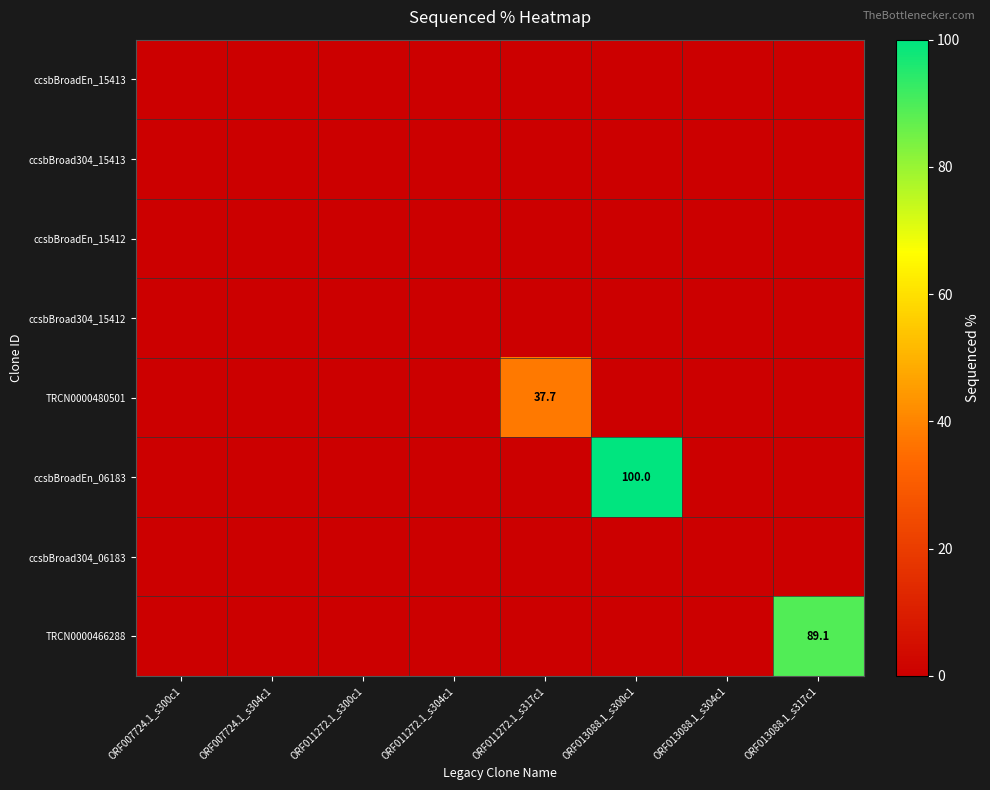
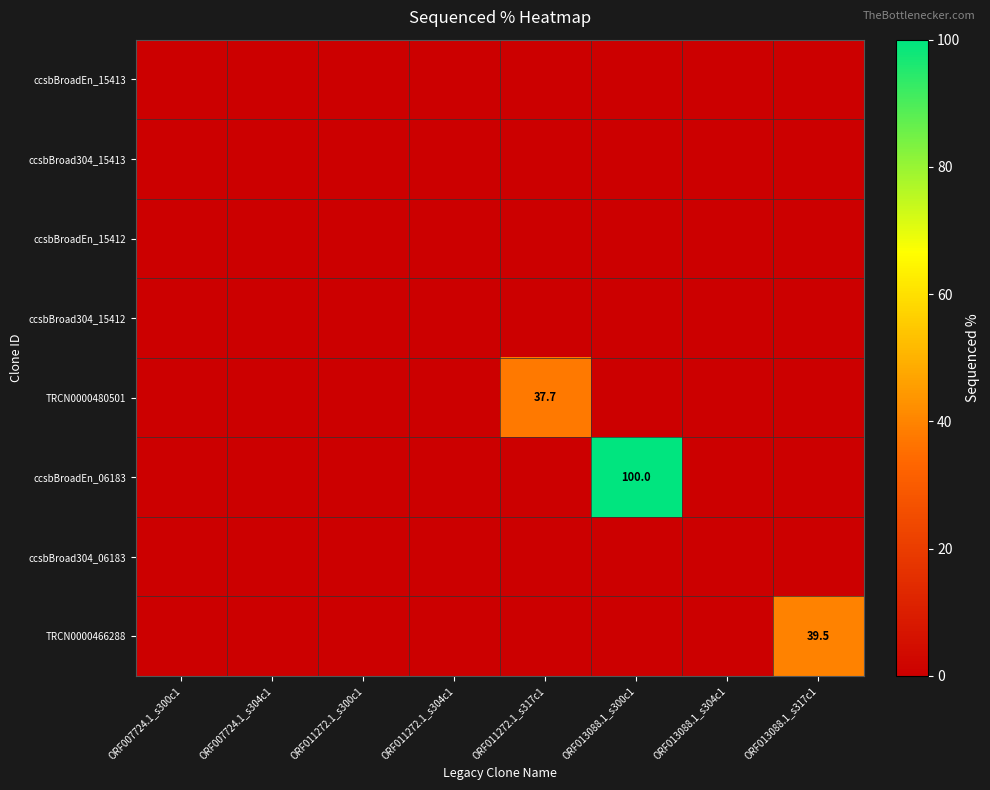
TRCN0000466288, ORF013088.1_s317c1: 89.1 -> 39.5
